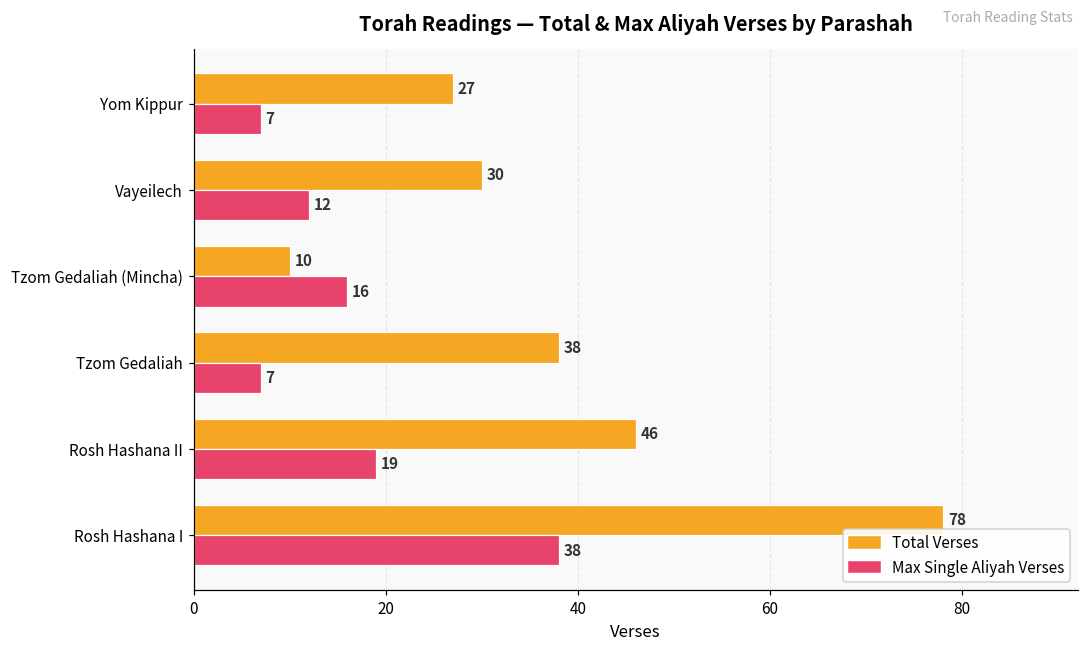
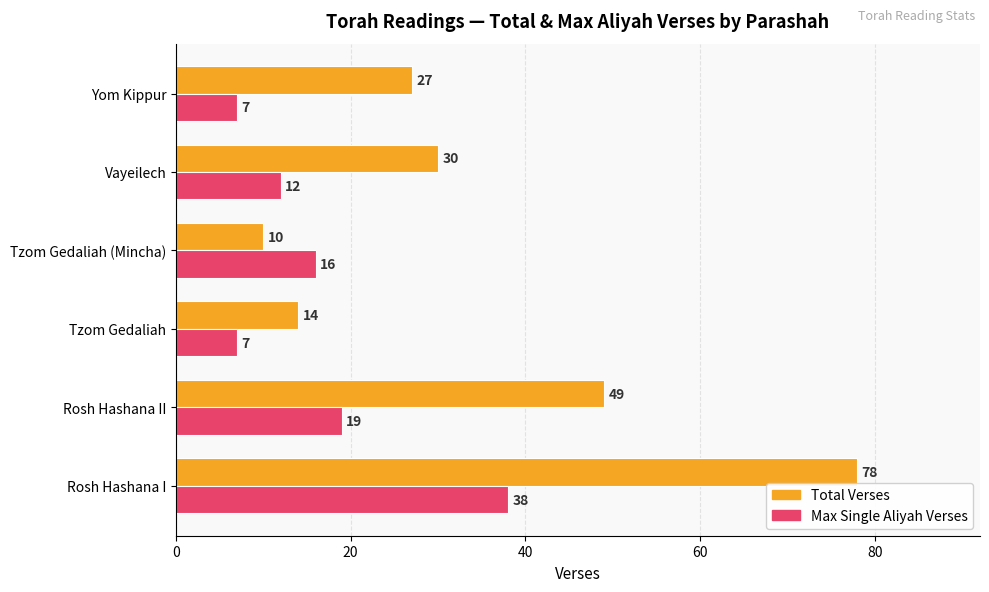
Total Verses, Tzom Gedaliah: 38 -> 14
Total Verses, Rosh Hashana II: 46 -> 49
